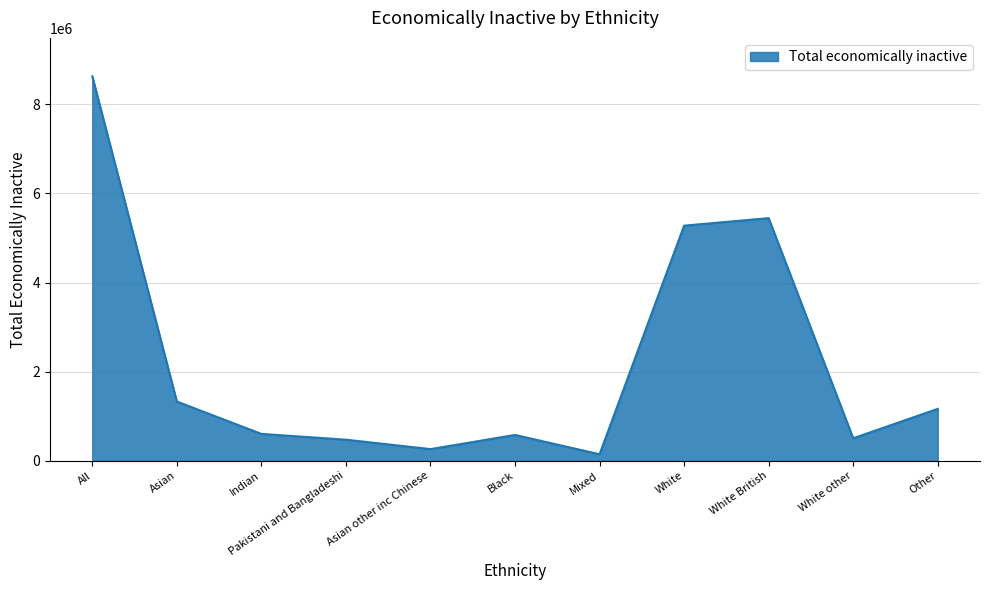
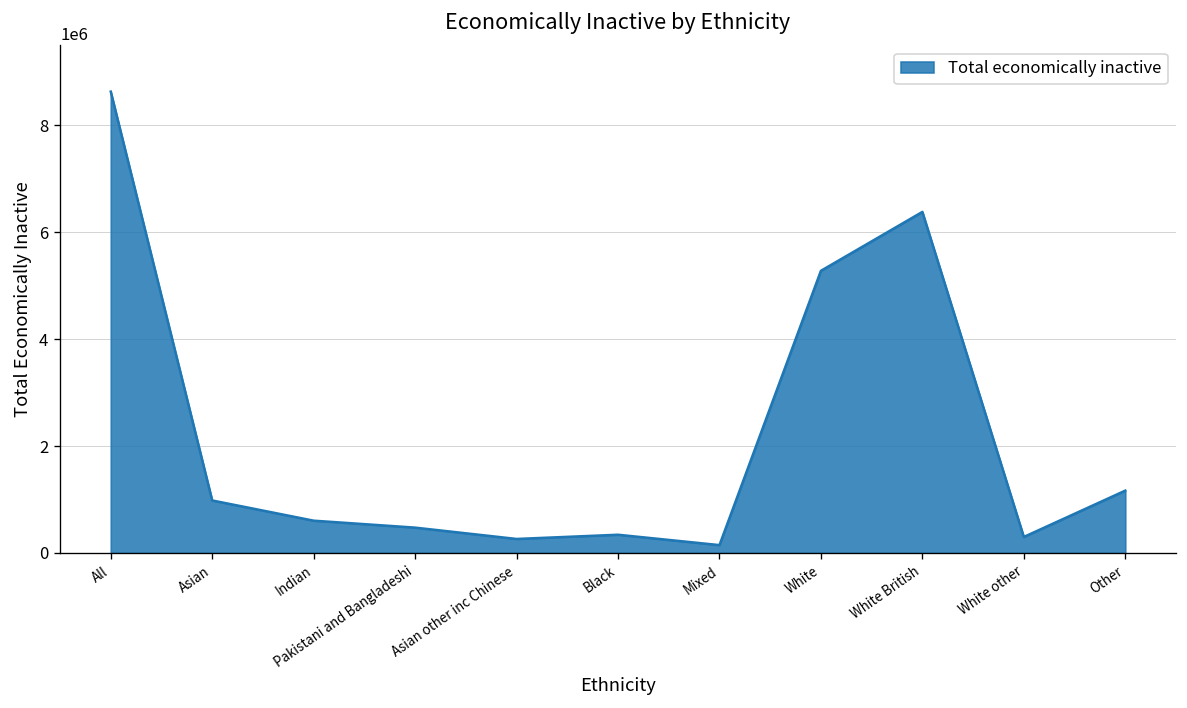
Asian: 1300000 -> 1000000
Black: 600000 -> 300000
White British: 5400000 -> 6400000
White other: 500000 -> 300000
